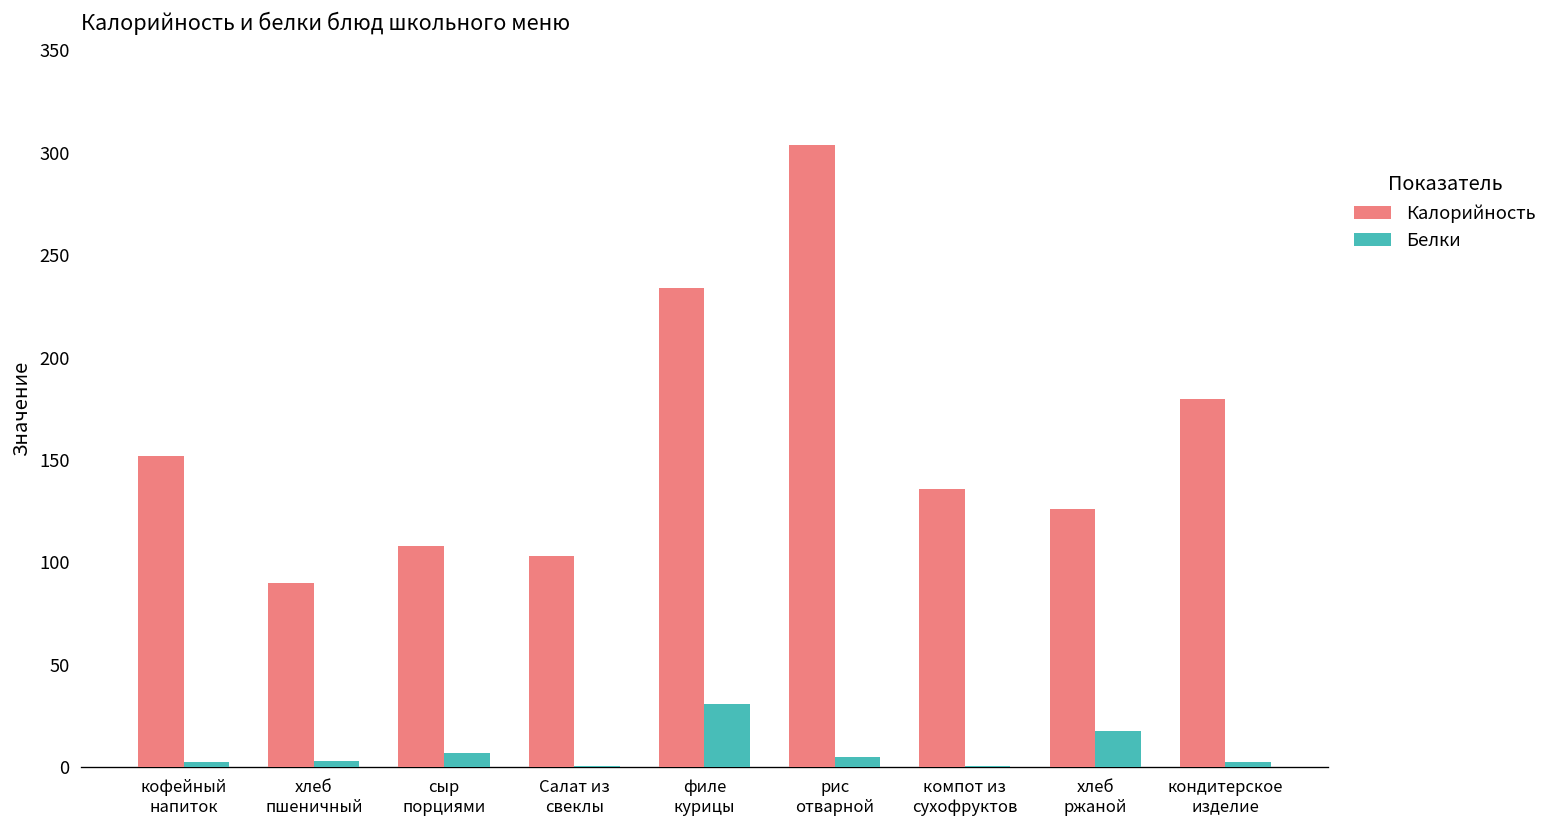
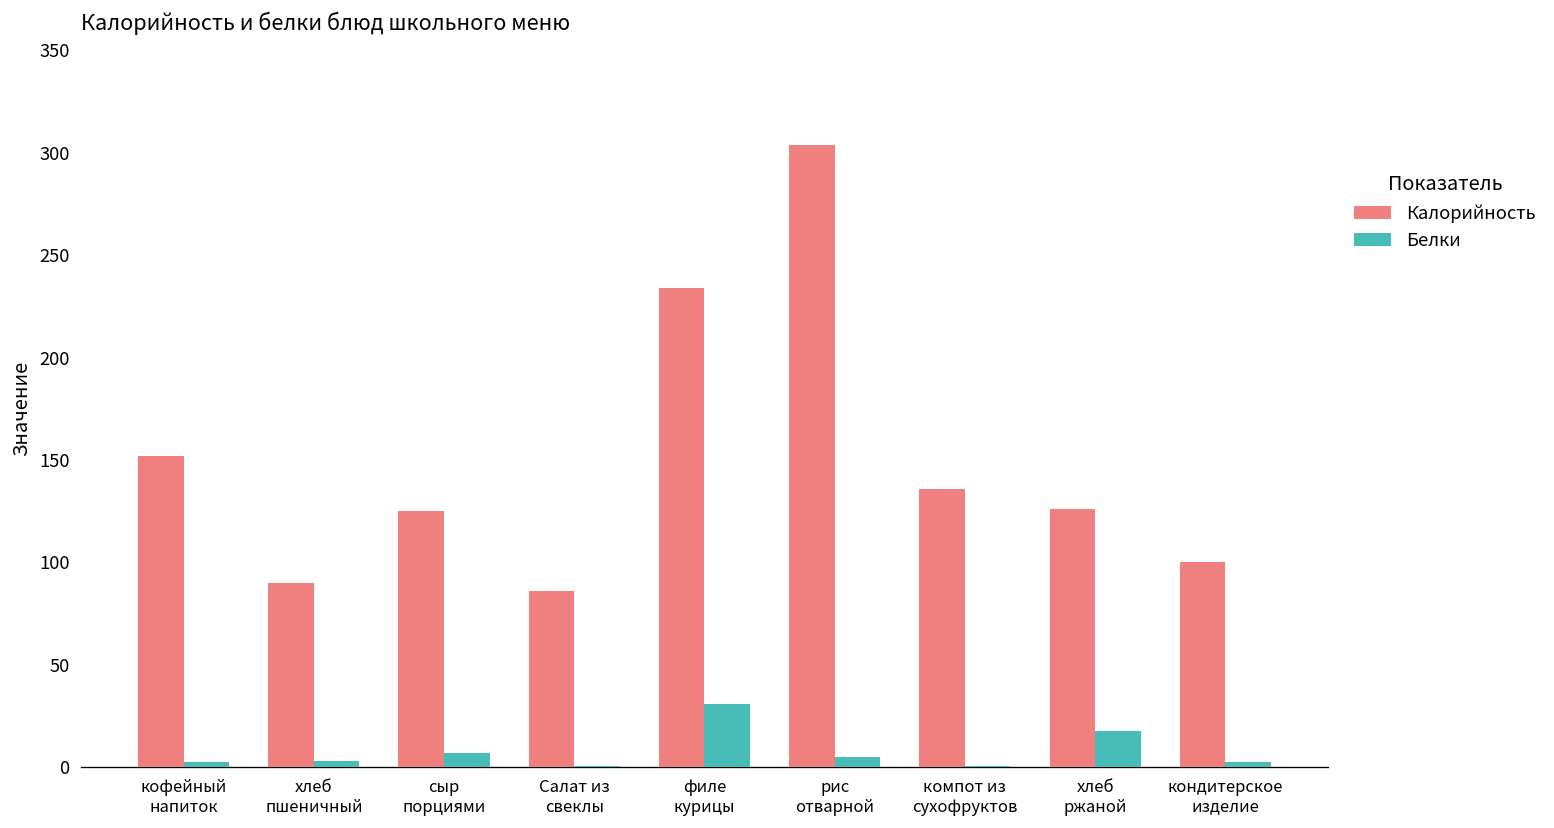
Калорийность, сыр порциями: 108 -> 125
Калорийность, Салат из свеклы: 103 -> 86
Калорийность, кондитерское изделие: 180 -> 100
